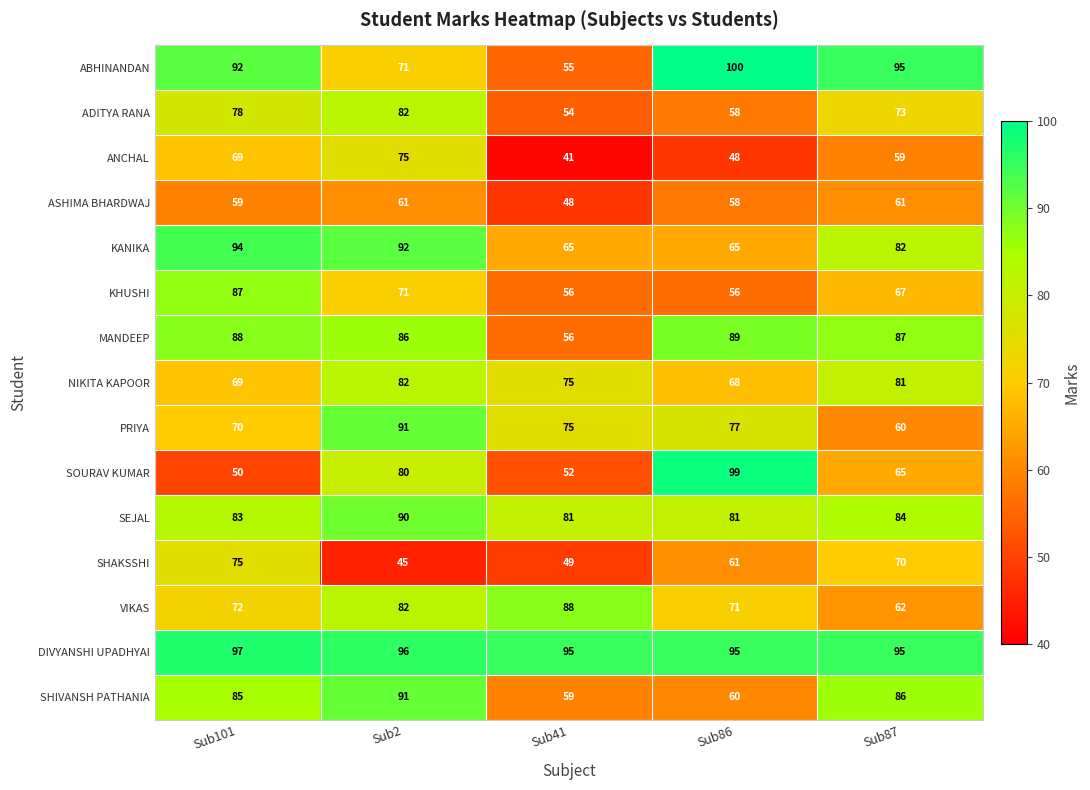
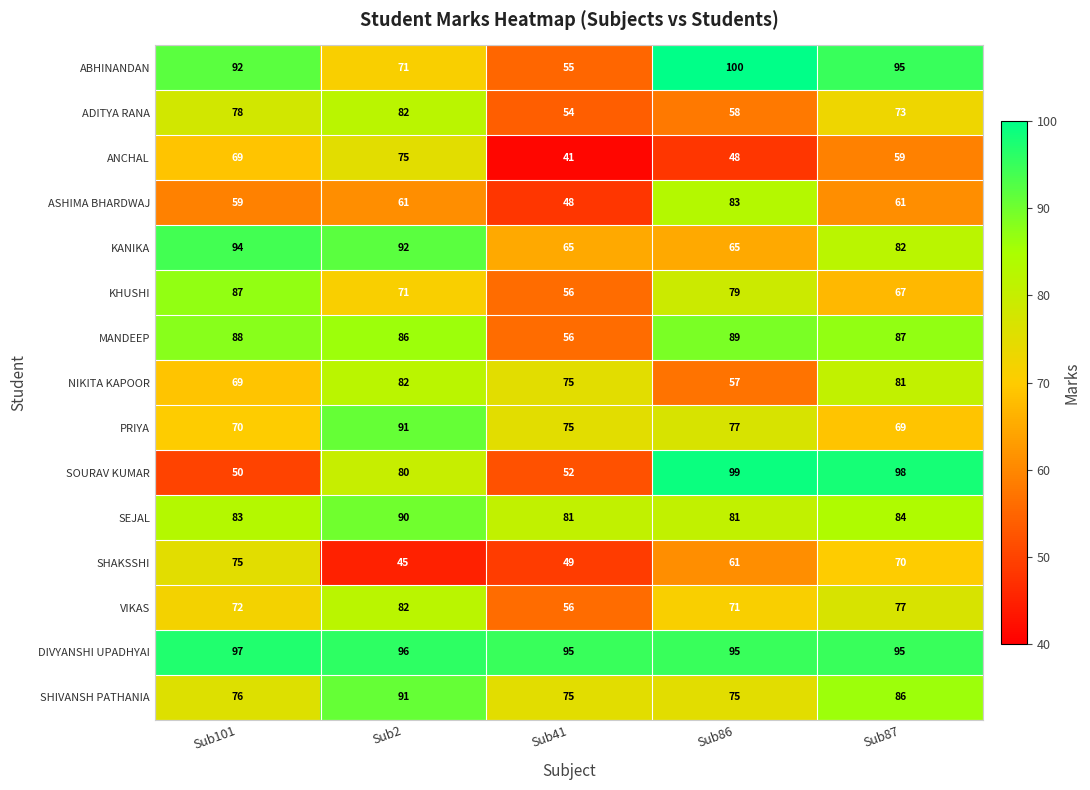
ASHIMA BHARDWAJ, Sub86: 58 -> 83
KHUSHI, Sub86: 56 -> 79
NIKITA KAPOOR, Sub86: 68 -> 57
PRIYA, Sub87: 60 -> 69
SOURAV KUMAR, Sub87: 65 -> 98
VIKAS, Sub41: 88 -> 56
VIKAS, Sub87: 62 -> 77
SHIVANSH PATHANIA, Sub101: 85 -> 76
SHIVANSH PATHANIA, Sub41: 59 -> 75
SHIVANSH PATHANIA, Sub86: 60 -> 75
